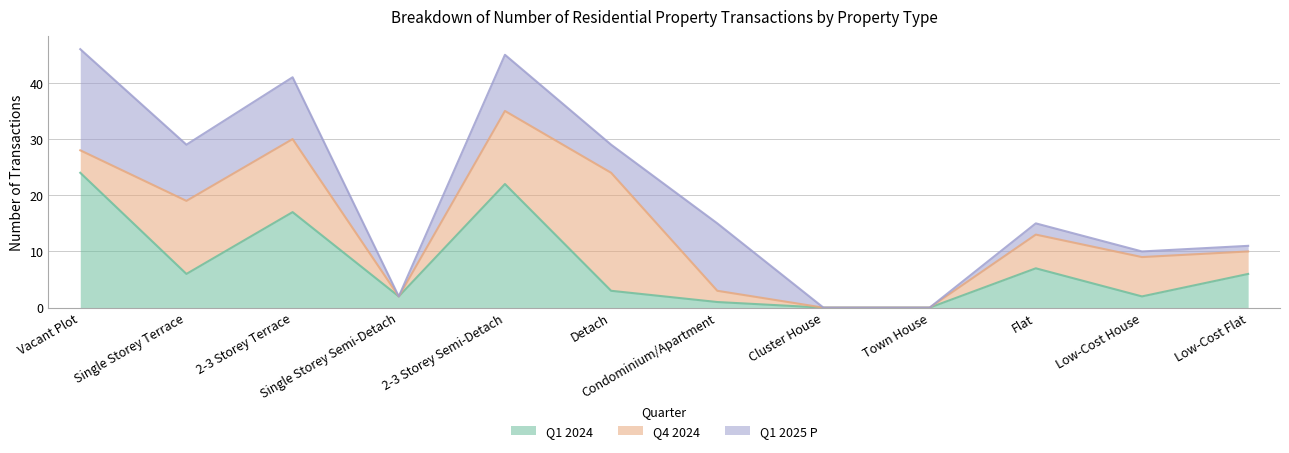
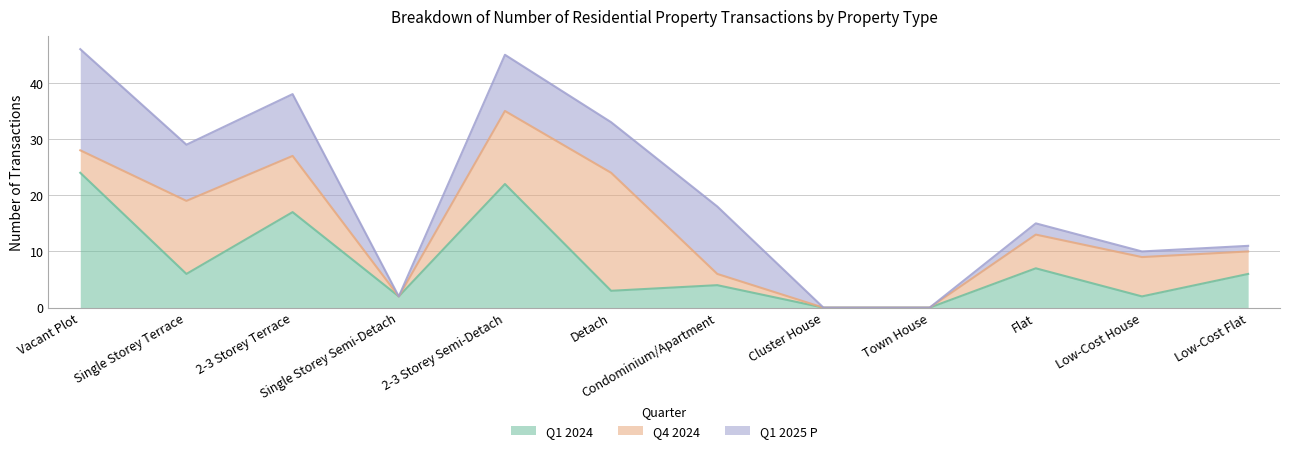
Q4 2024, 2-3 Storey Terrace: 13 -> 10
Q1 2025 P, Detach: 5 -> 9
Q1 2024, Condominium/Apartment: 1 -> 4
